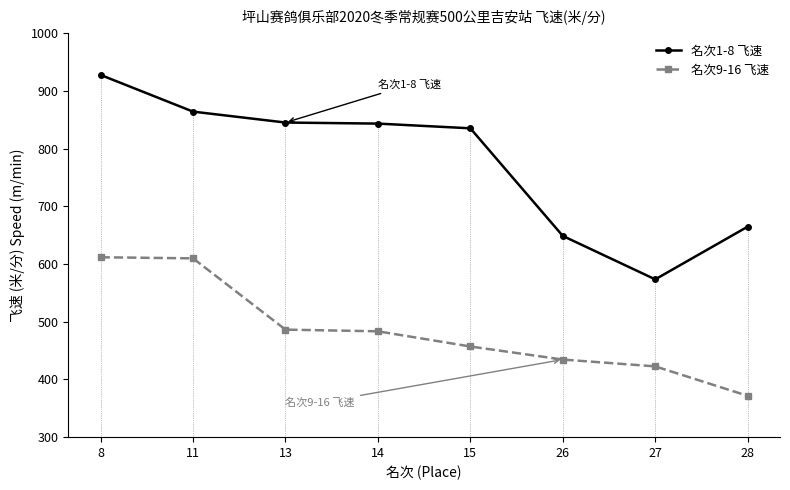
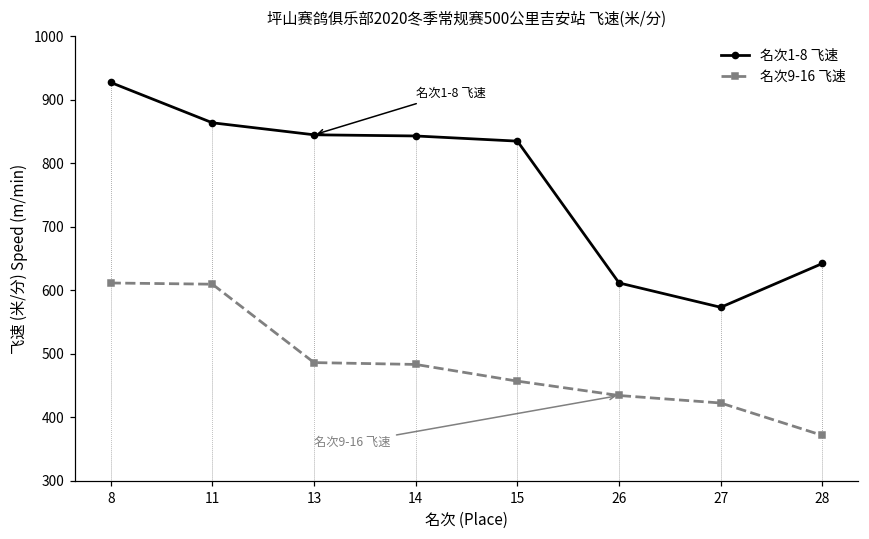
名次1-8 飞速, 26: 650 -> 610
名次1-8 飞速, 28: 660 -> 640
